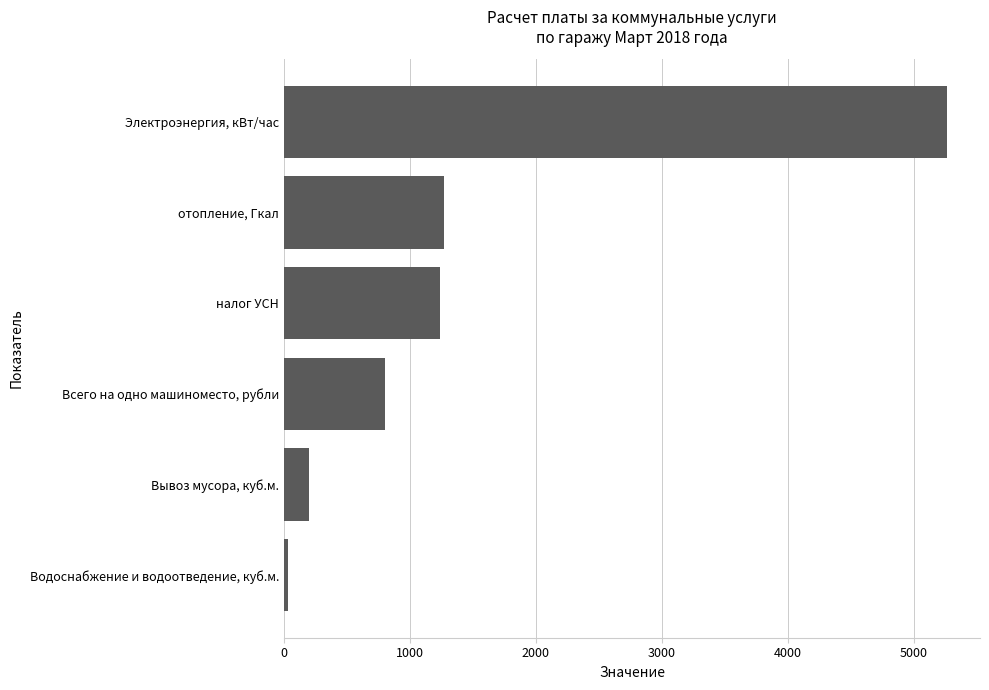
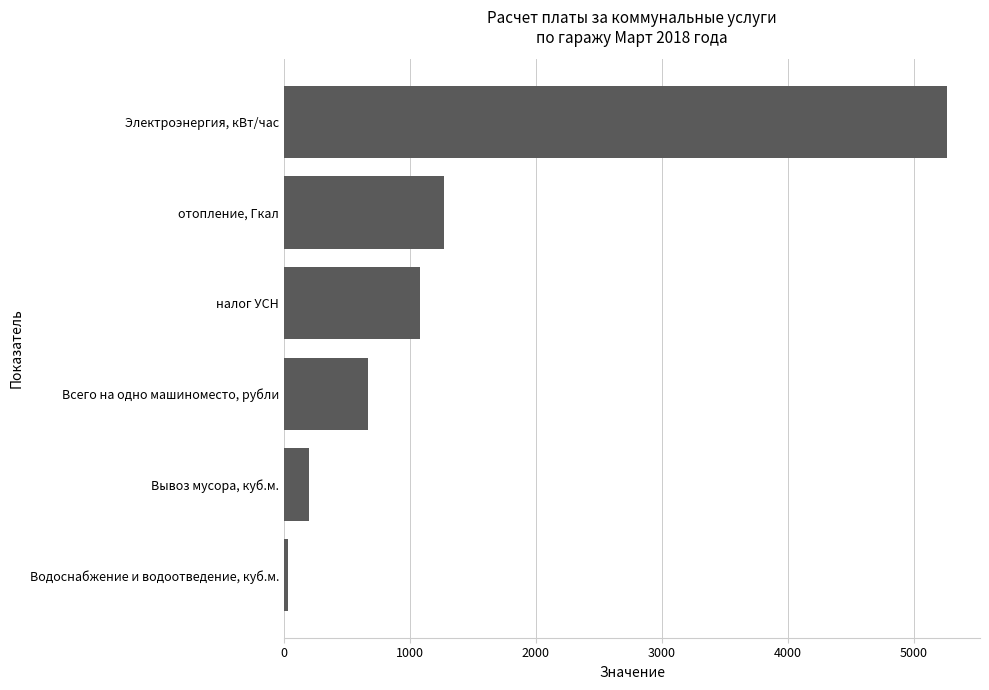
налог УСН: 1240 -> 1080
Всего на одно машиноместо, рубли: 800 -> 670
